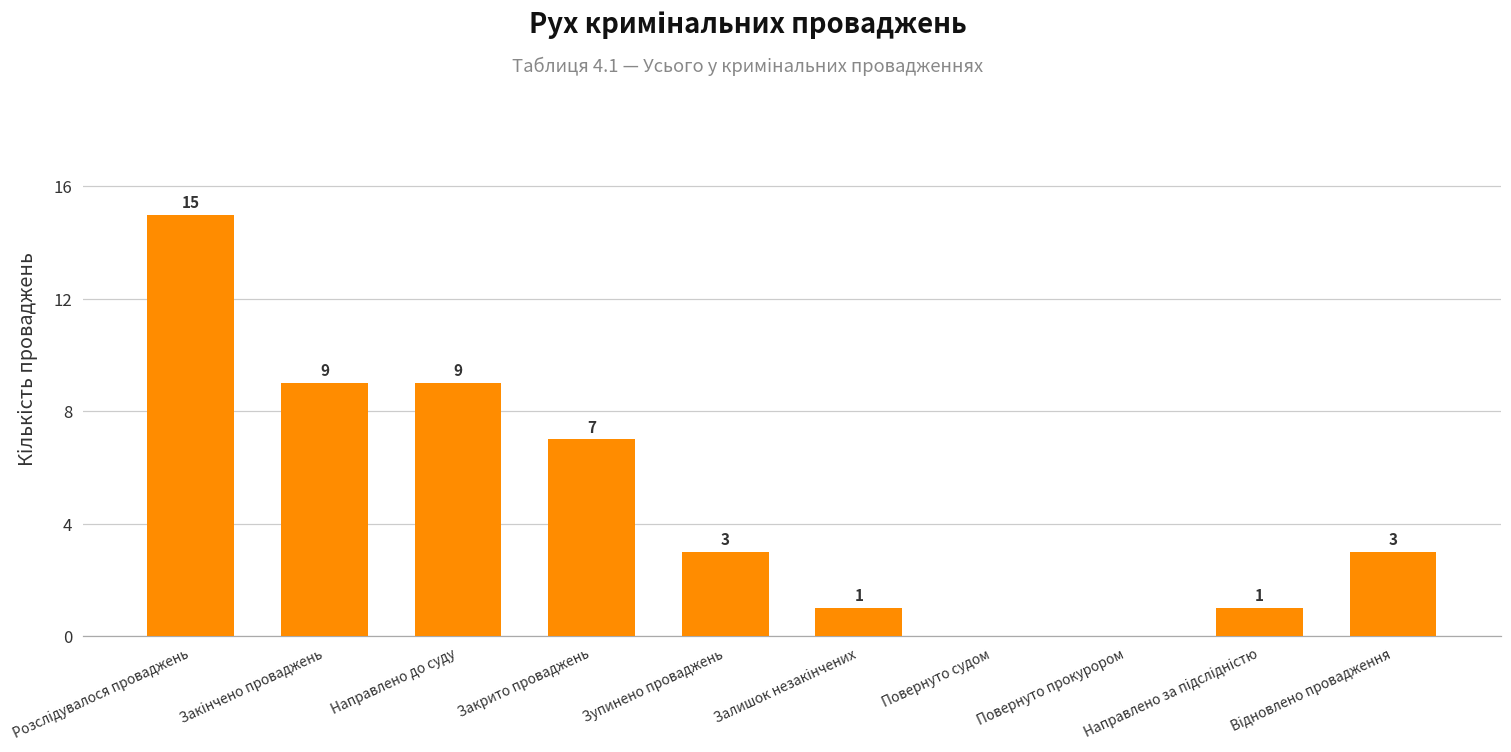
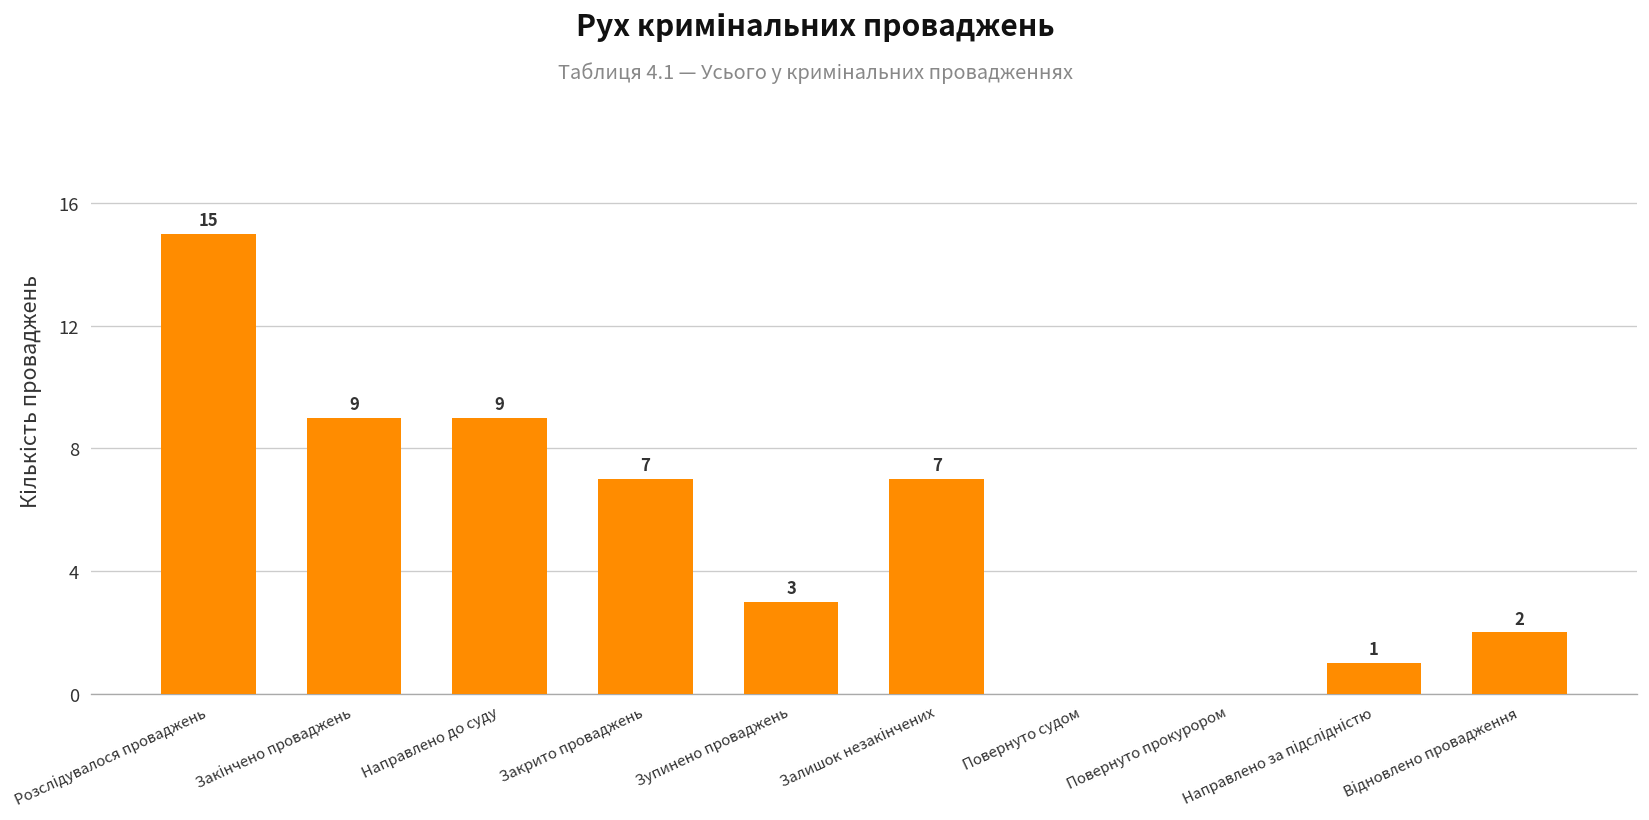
Залишок незакінчених: 1 -> 7
Відновлено провадження: 3 -> 2
